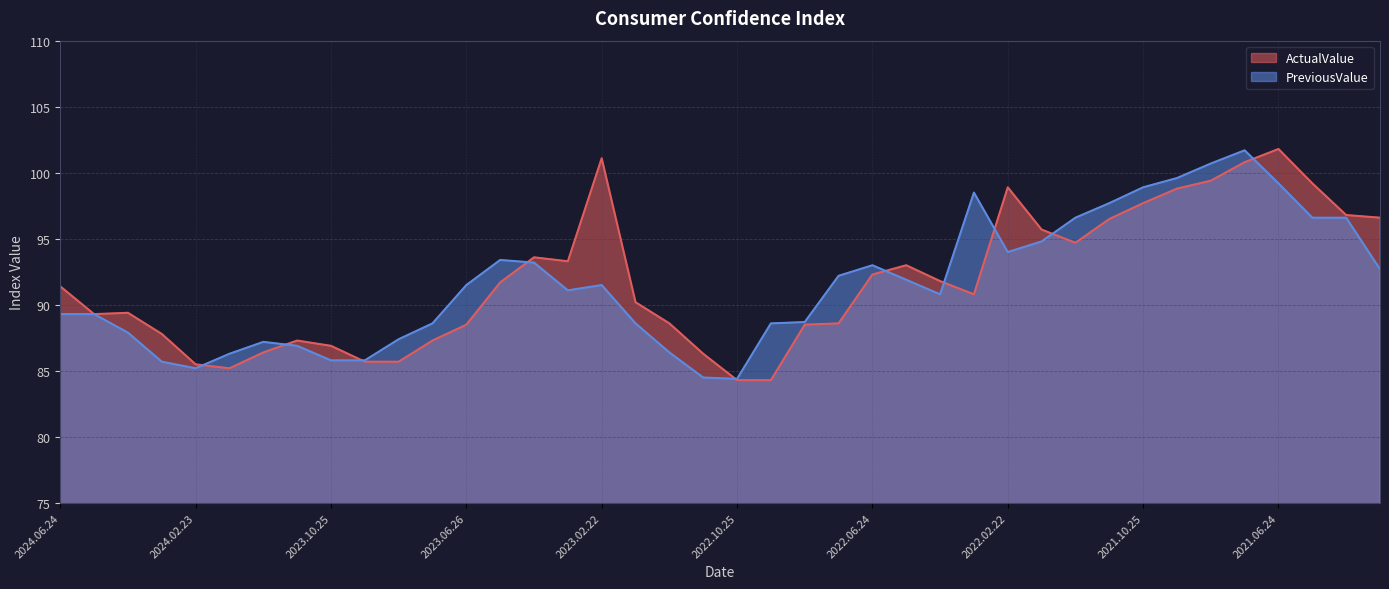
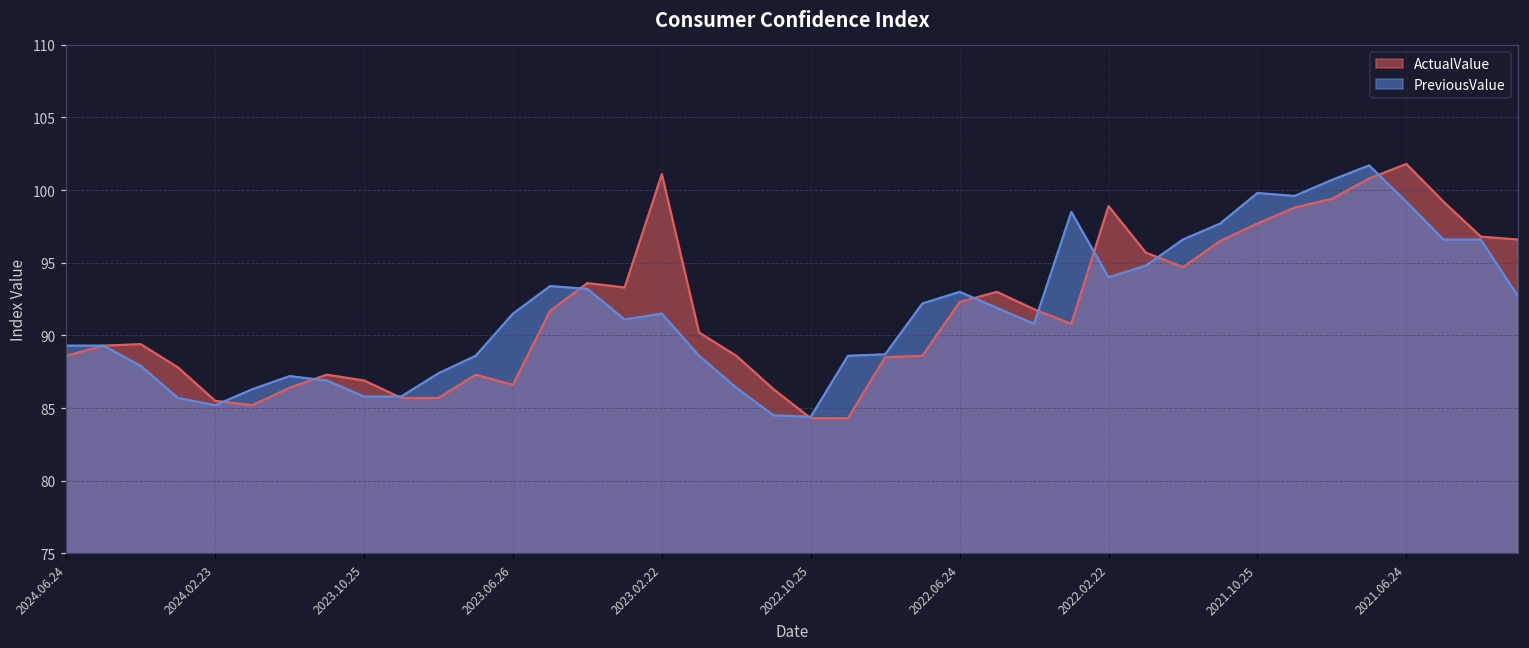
ActualValue, 2024.06.24: 91.4 -> 88.6
ActualValue, 2023.06.26: 88.5 -> 86.6
PreviousValue, 2021.10.25: 98.9 -> 99.8
